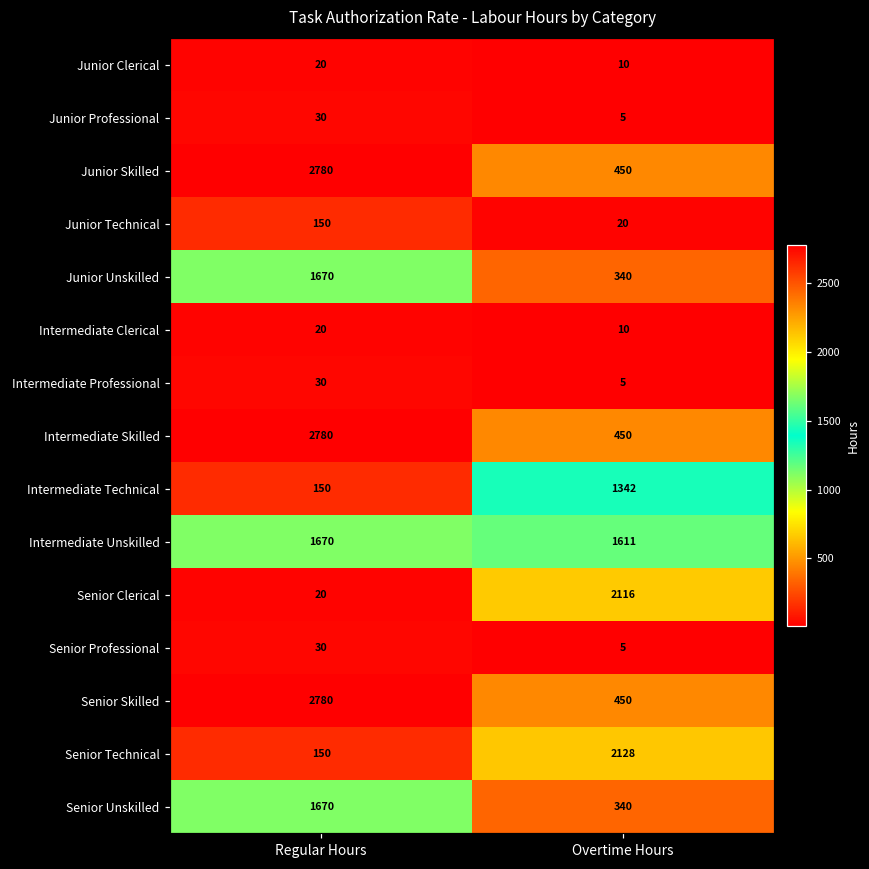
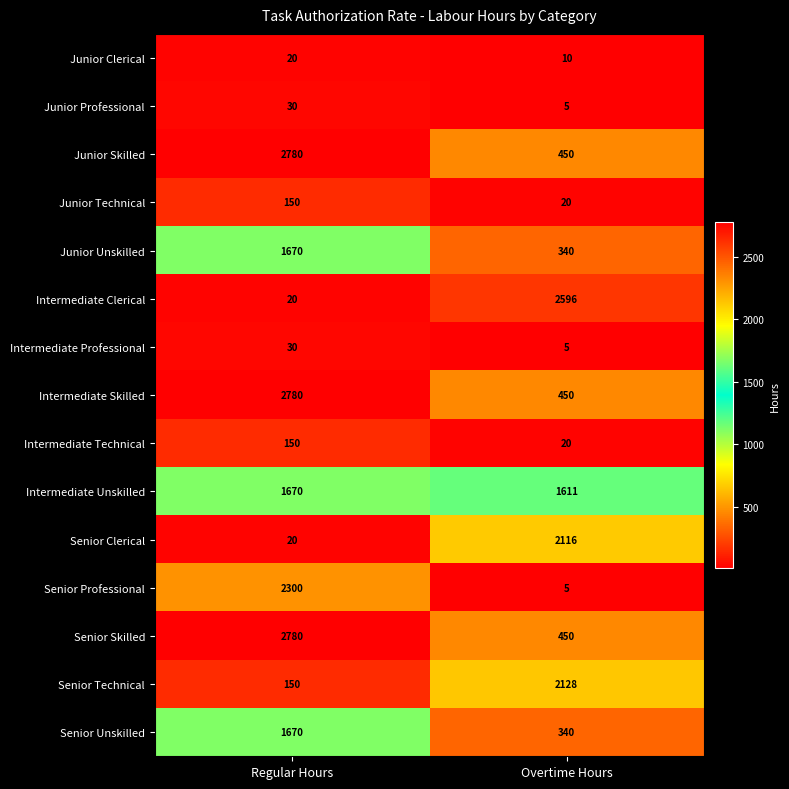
Intermediate Clerical, Overtime Hours: 10 -> 2596
Intermediate Technical, Overtime Hours: 1342 -> 20
Senior Professional, Regular Hours: 30 -> 2300
